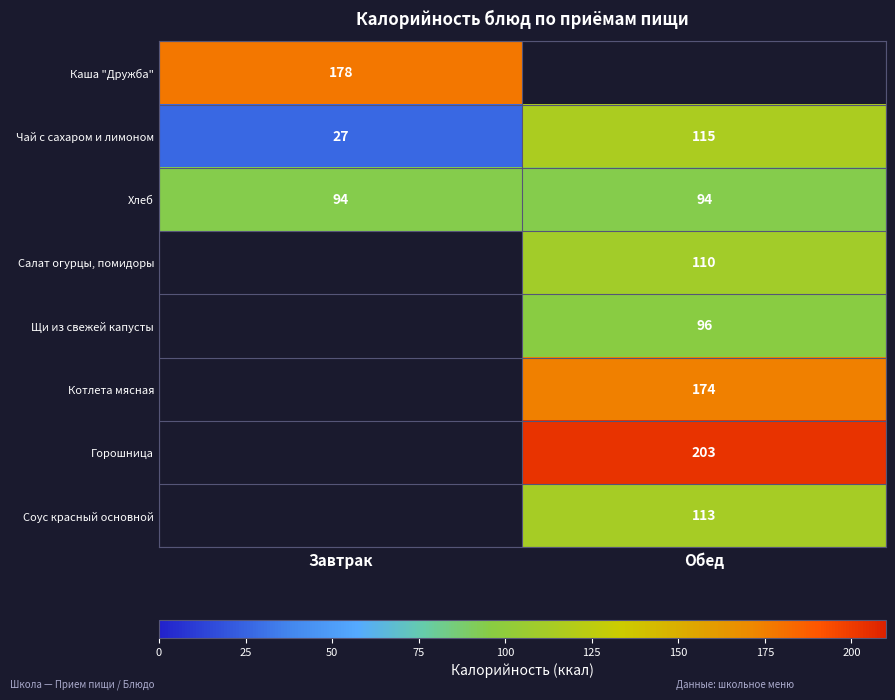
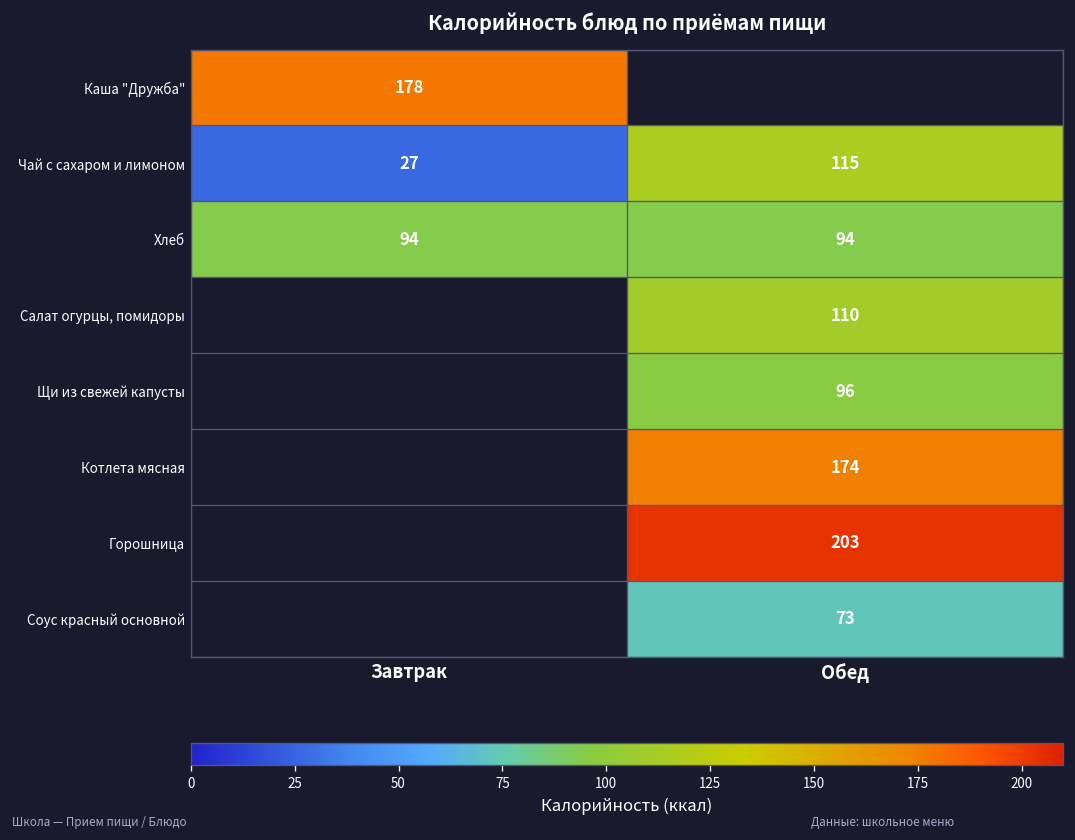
Соус красный основной, Обед: 113 -> 73
